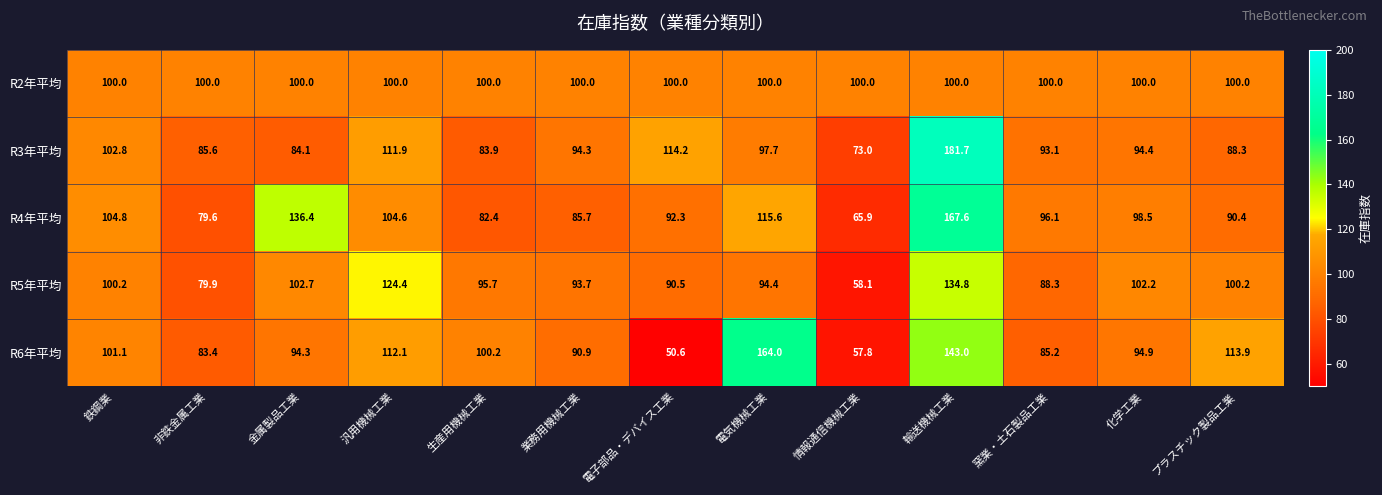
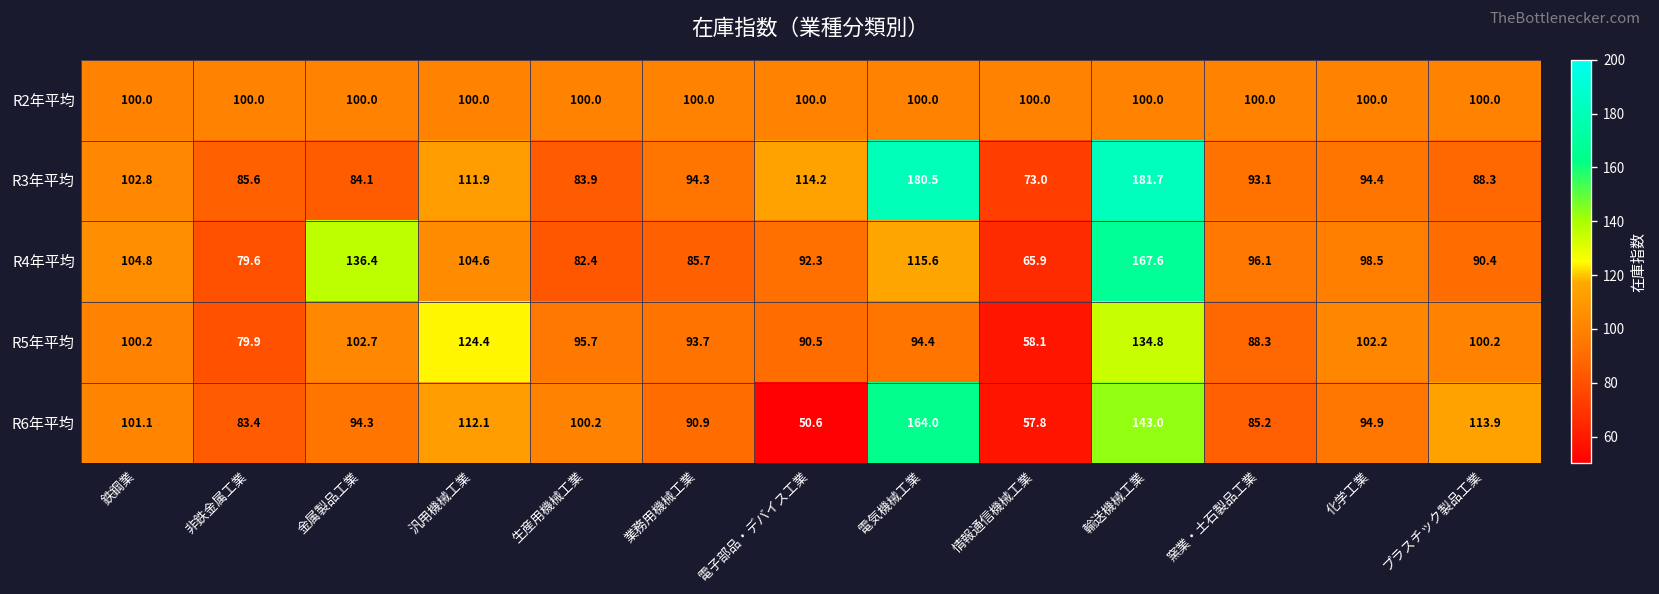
R3年平均, 電気機械工業: 97.7 -> 180.5
